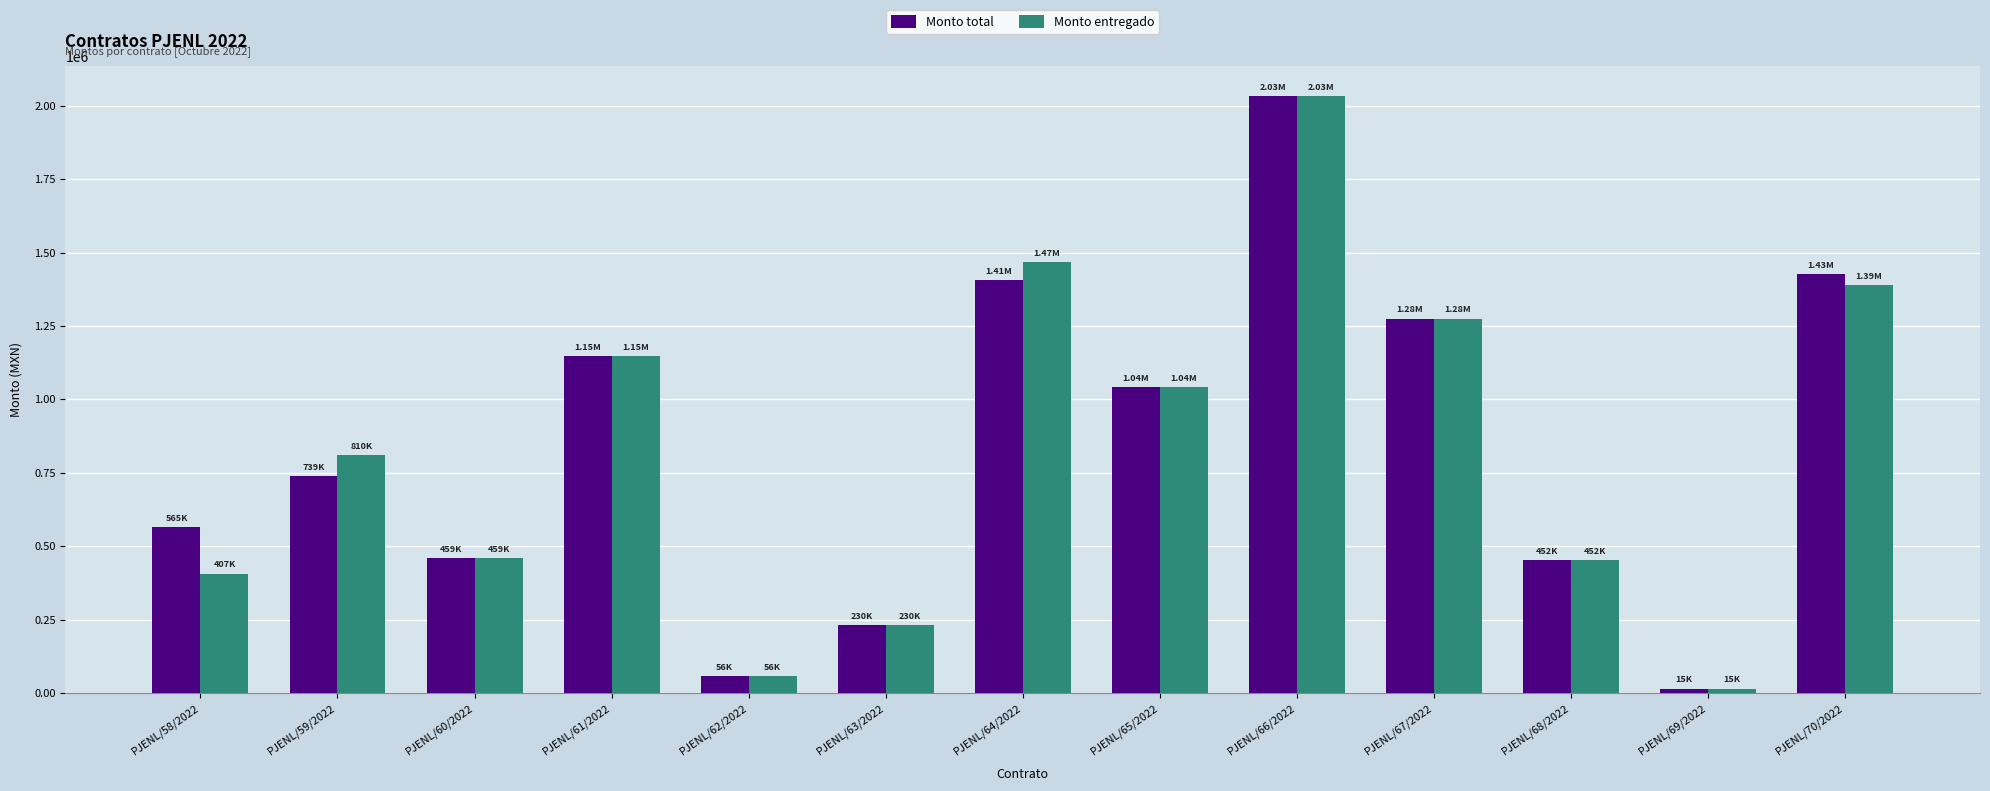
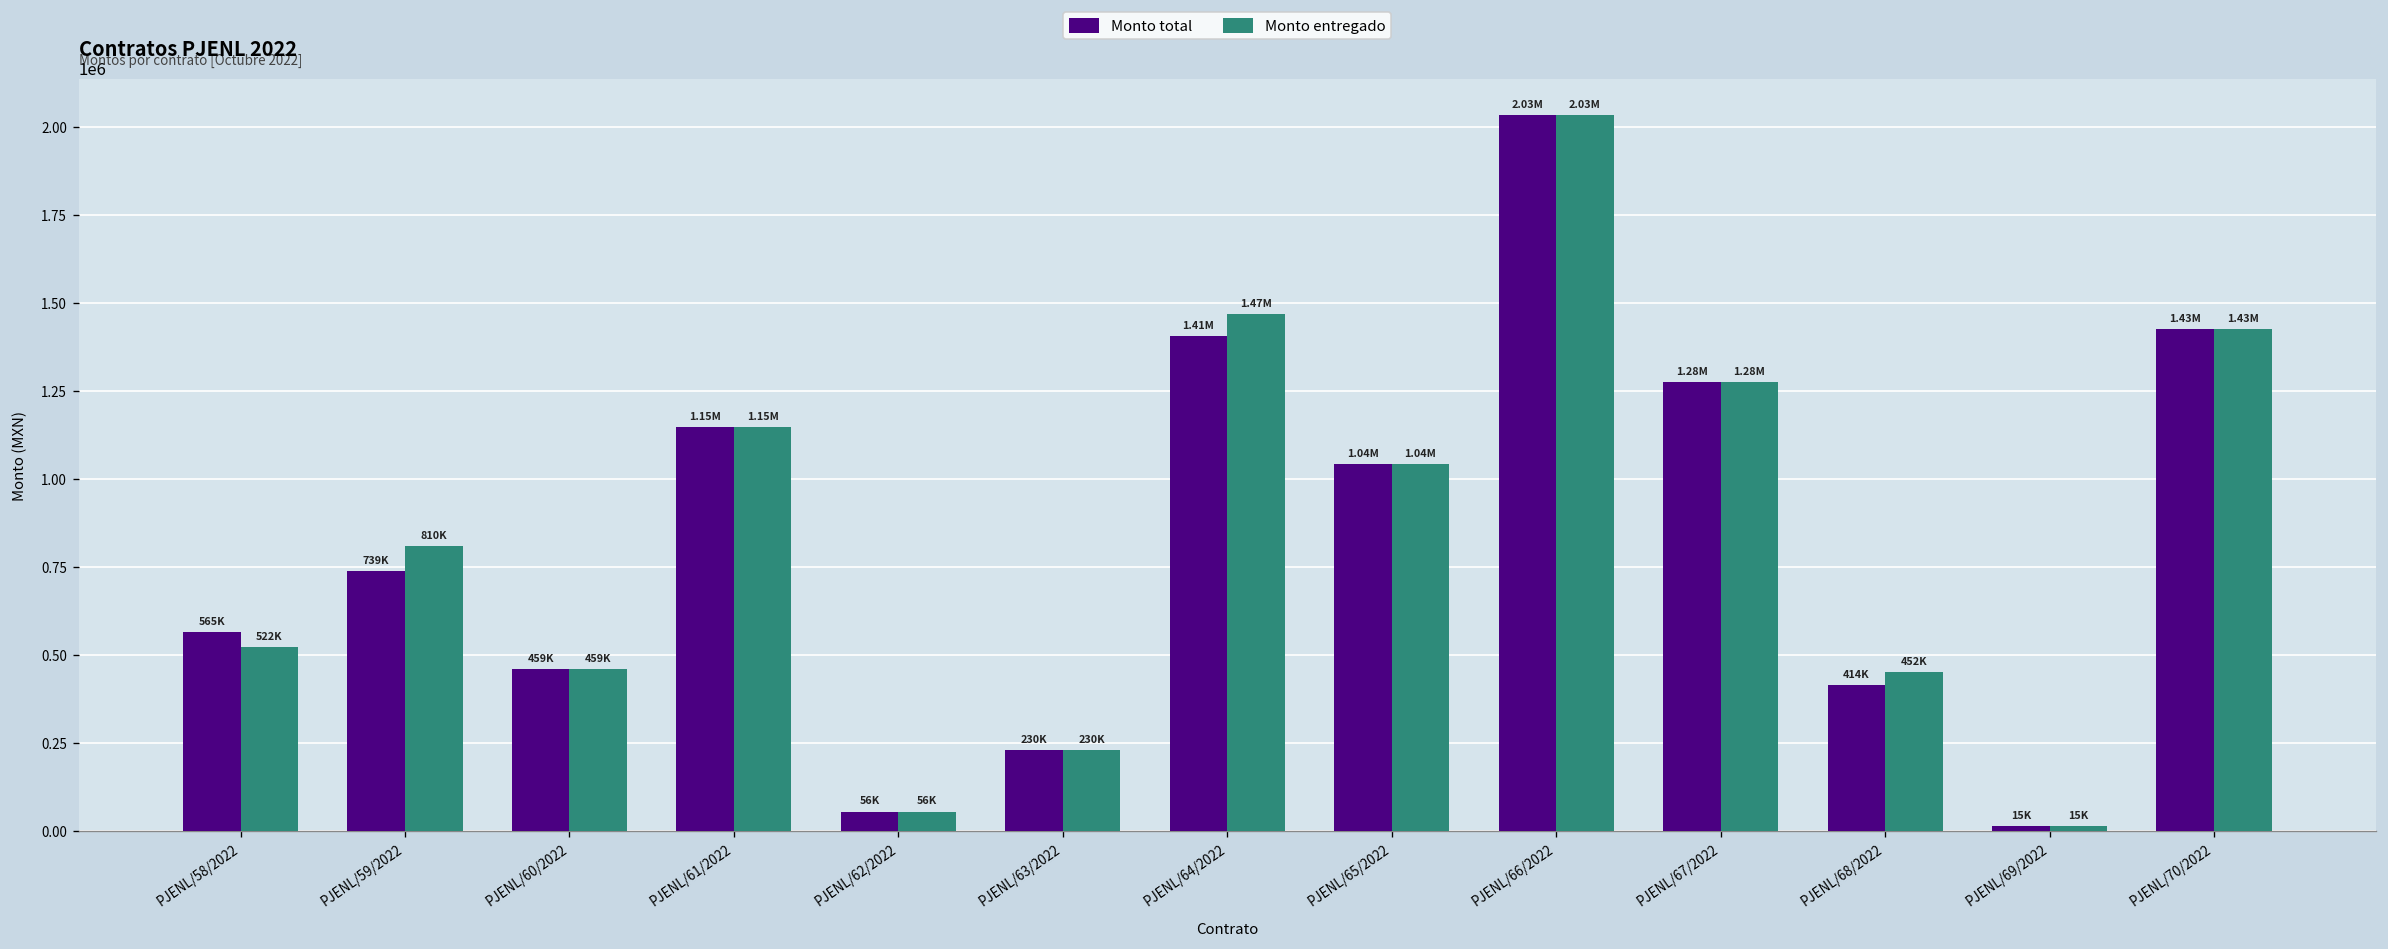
Monto entregado, PJENL/58/2022: 407K -> 522K
Monto total, PJENL/68/2022: 452K -> 414K
Monto entregado, PJENL/70/2022: 1.39M -> 1.43M
